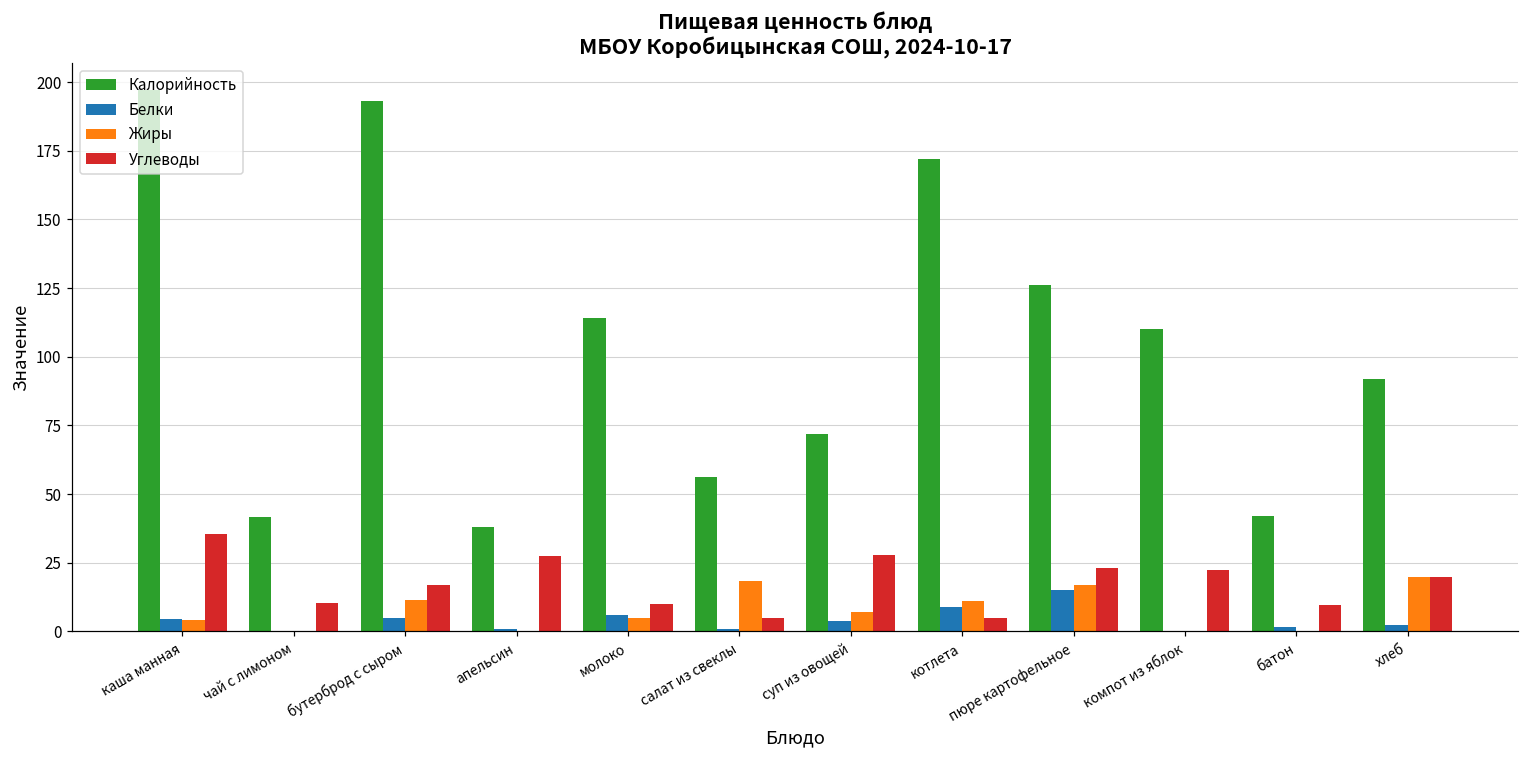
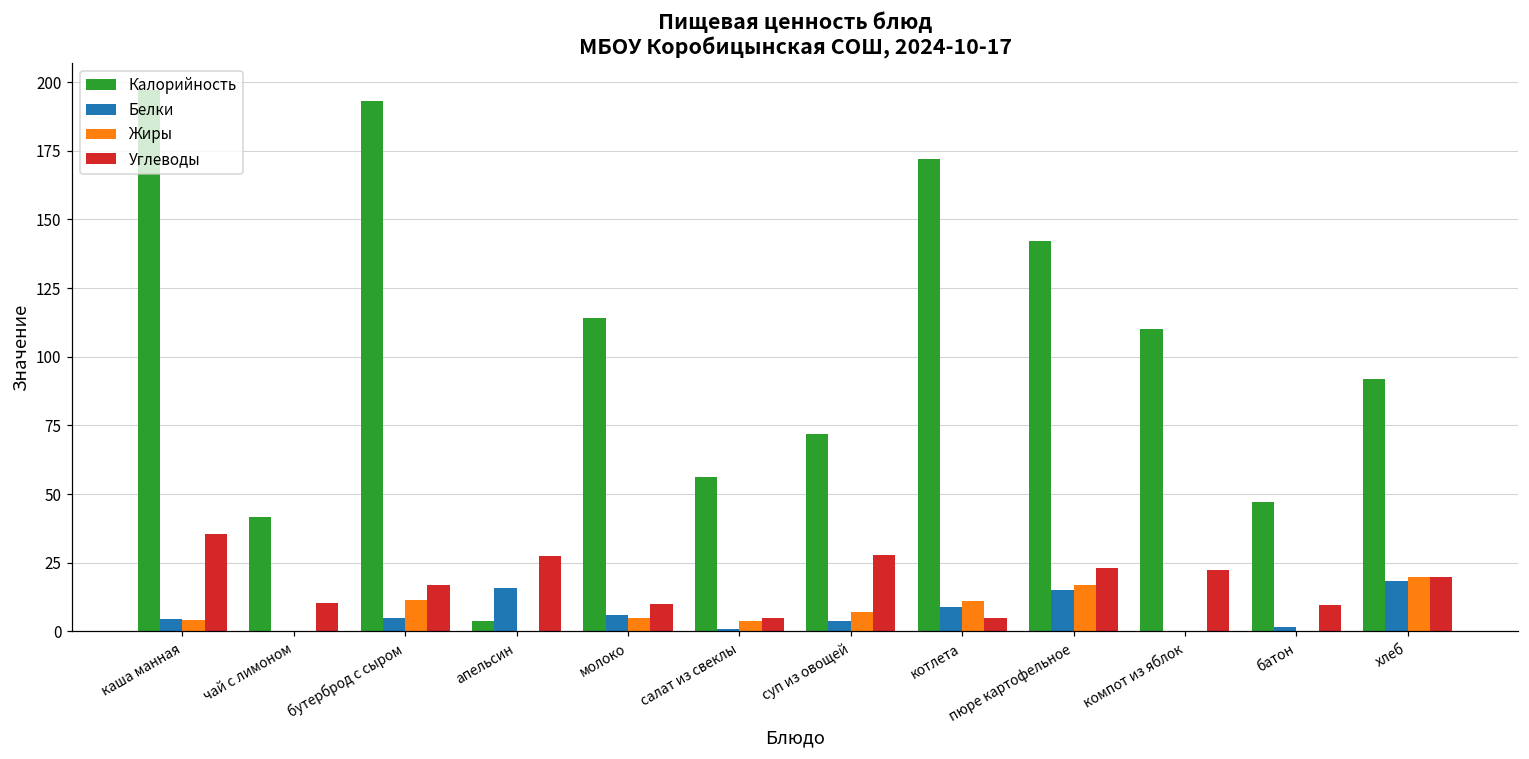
Калорийность, апельсин: 38 -> 4
Белки, апельсин: 1 -> 16
Жиры, салат из свеклы: 18 -> 4
Калорийность, пюре картофельное: 126 -> 142
Калорийность, батон: 42 -> 47
Белки, хлеб: 2 -> 18
